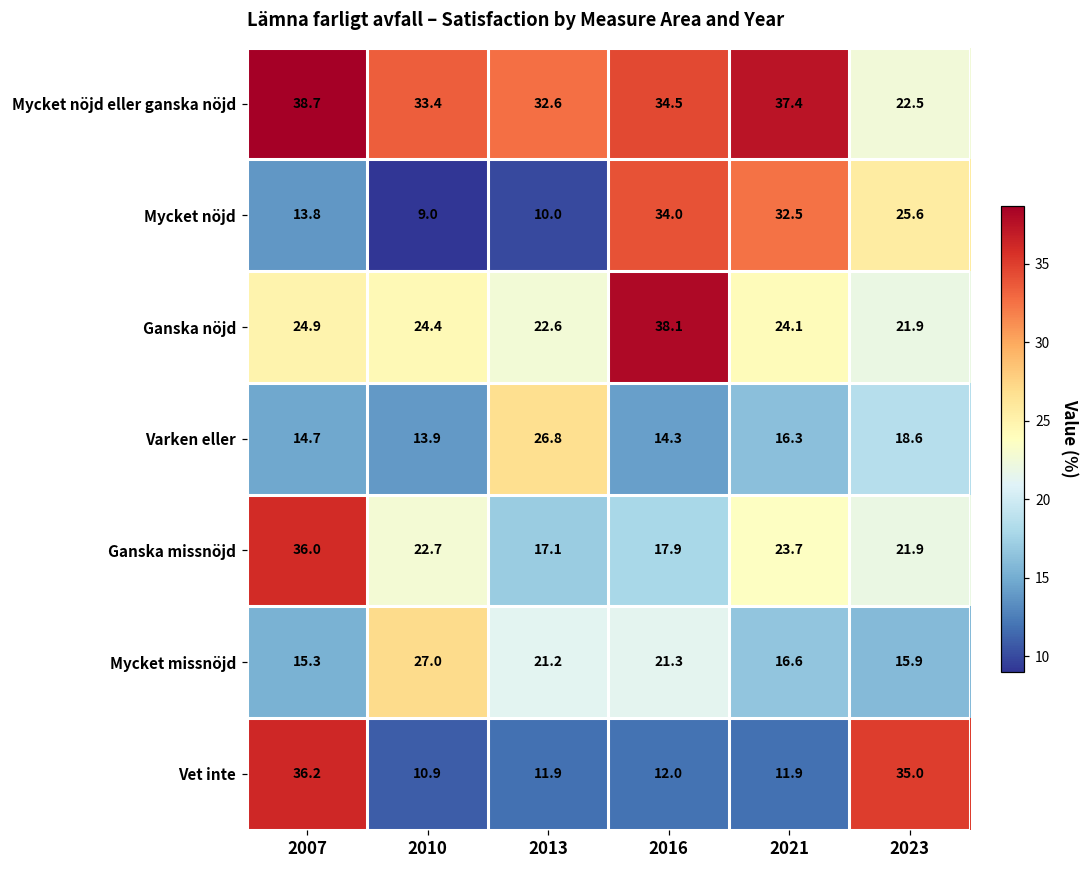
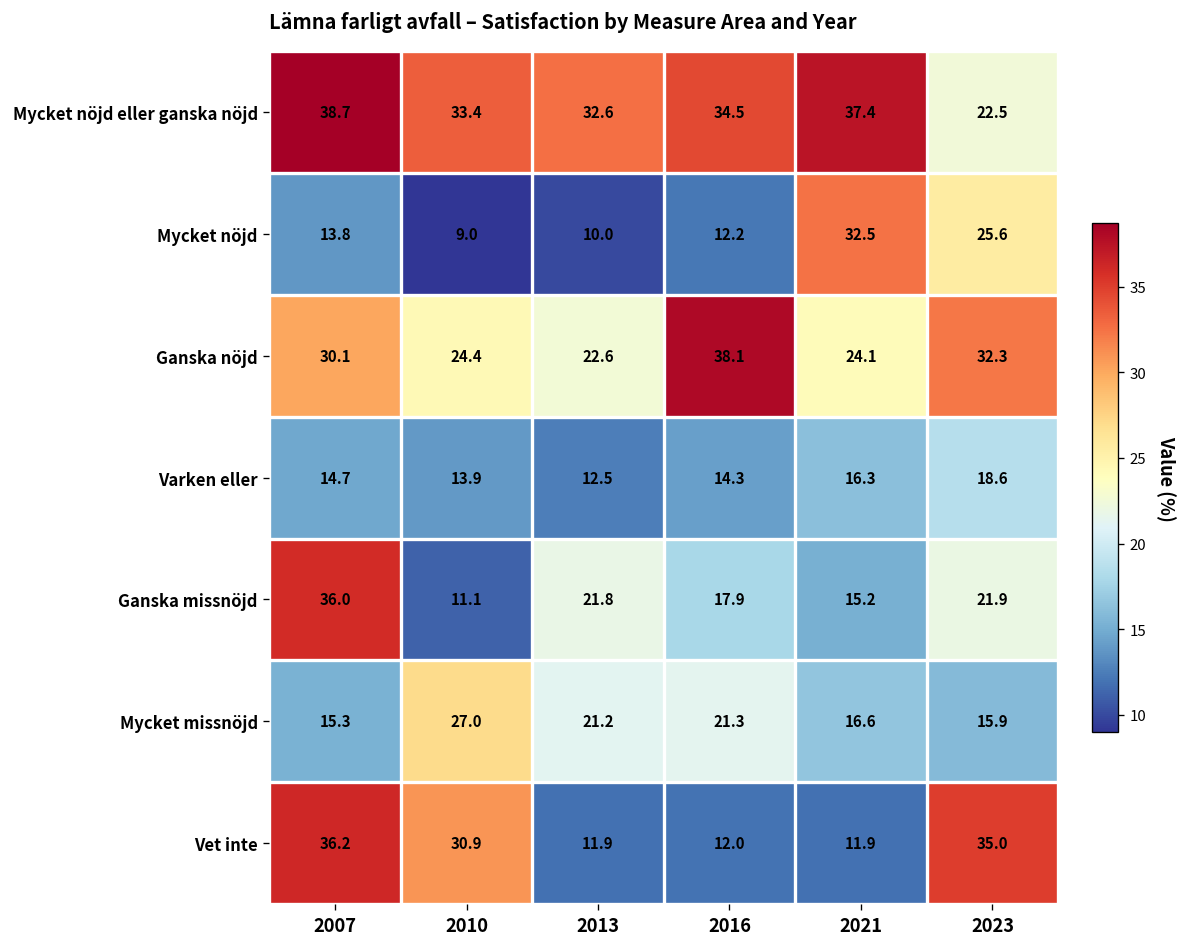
Mycket nöjd, 2016: 34.0 -> 12.2
Ganska nöjd, 2007: 24.9 -> 30.1
Ganska nöjd, 2023: 21.9 -> 32.3
Varken eller, 2013: 26.8 -> 12.5
Ganska missnöjd, 2010: 22.7 -> 11.1
Ganska missnöjd, 2013: 17.1 -> 21.8
Ganska missnöjd, 2021: 23.7 -> 15.2
Vet inte, 2010: 10.9 -> 30.9
